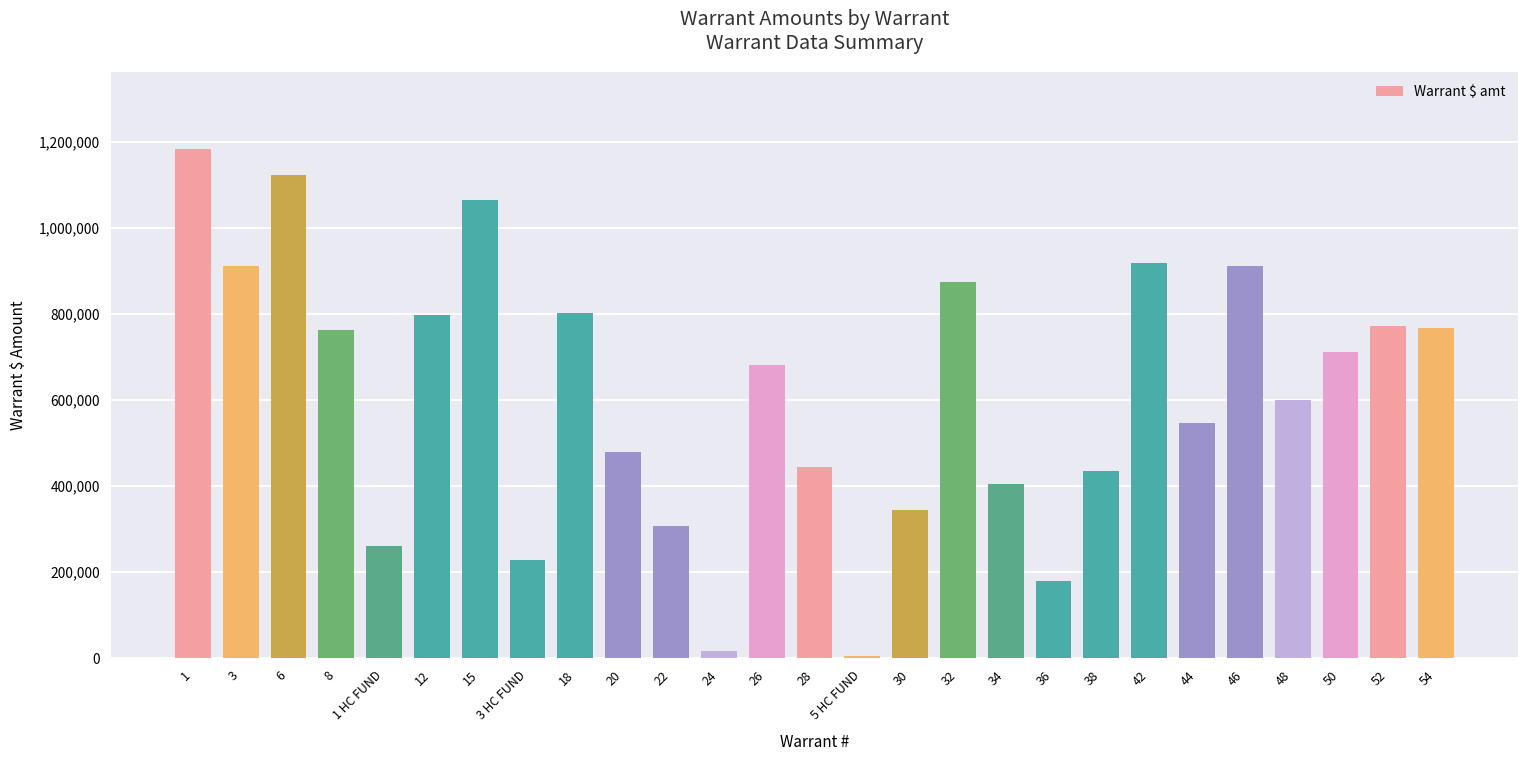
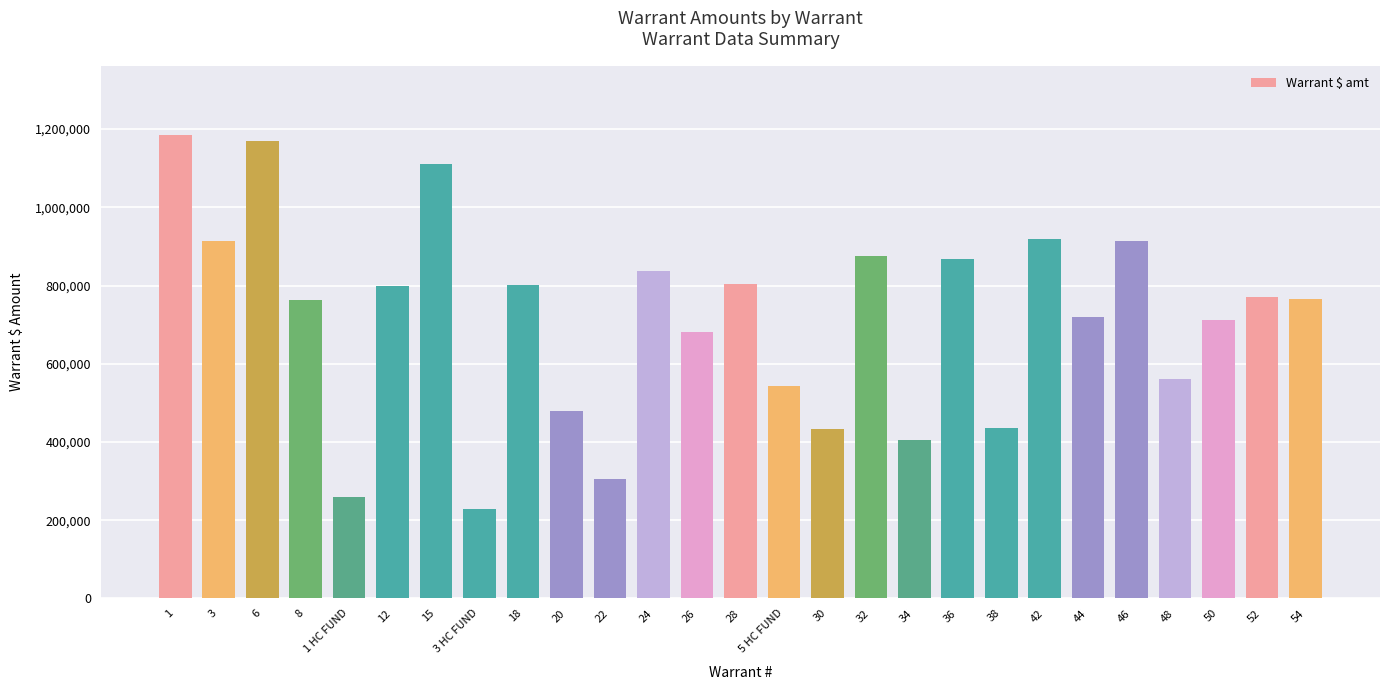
6: 1,120,000 -> 1,170,000
15: 1,060,000 -> 1,110,000
24: 20,000 -> 840,000
28: 450,000 -> 800,000
5 HC FUND: 0 -> 540,000
30: 340,000 -> 430,000
36: 180,000 -> 870,000
44: 550,000 -> 720,000
48: 600,000 -> 560,000
